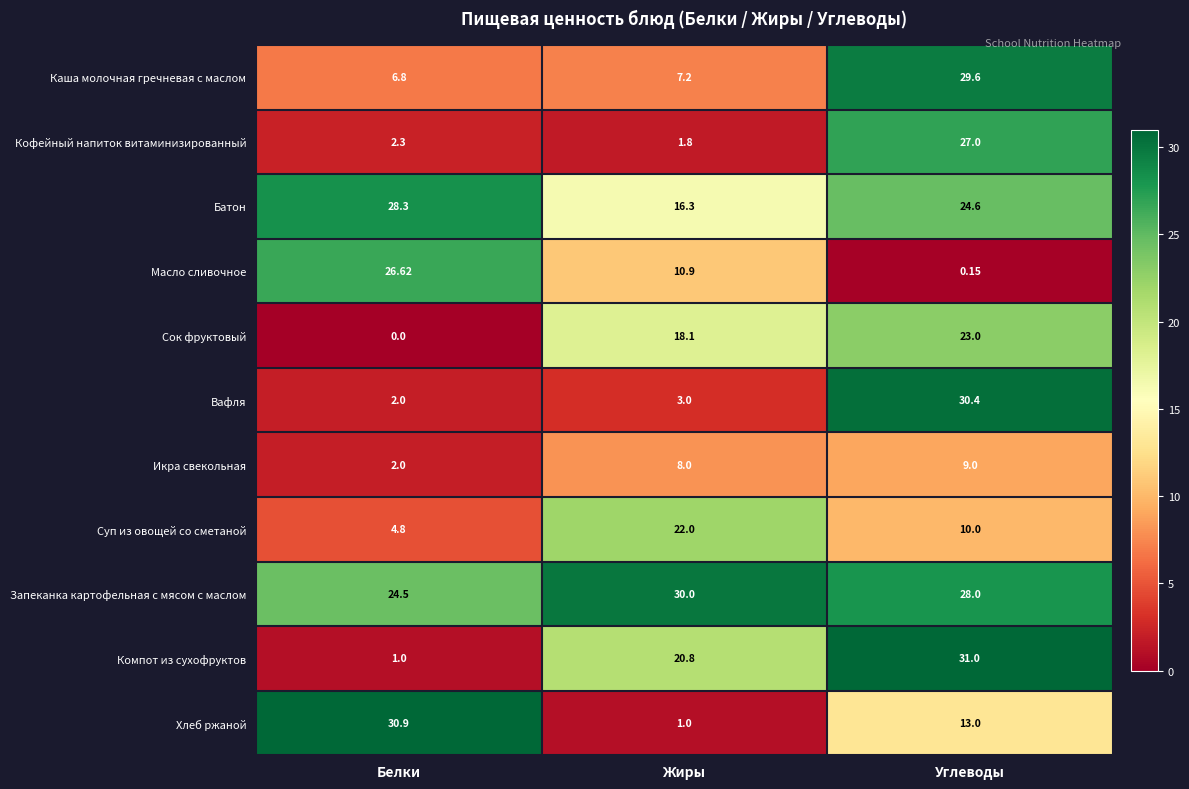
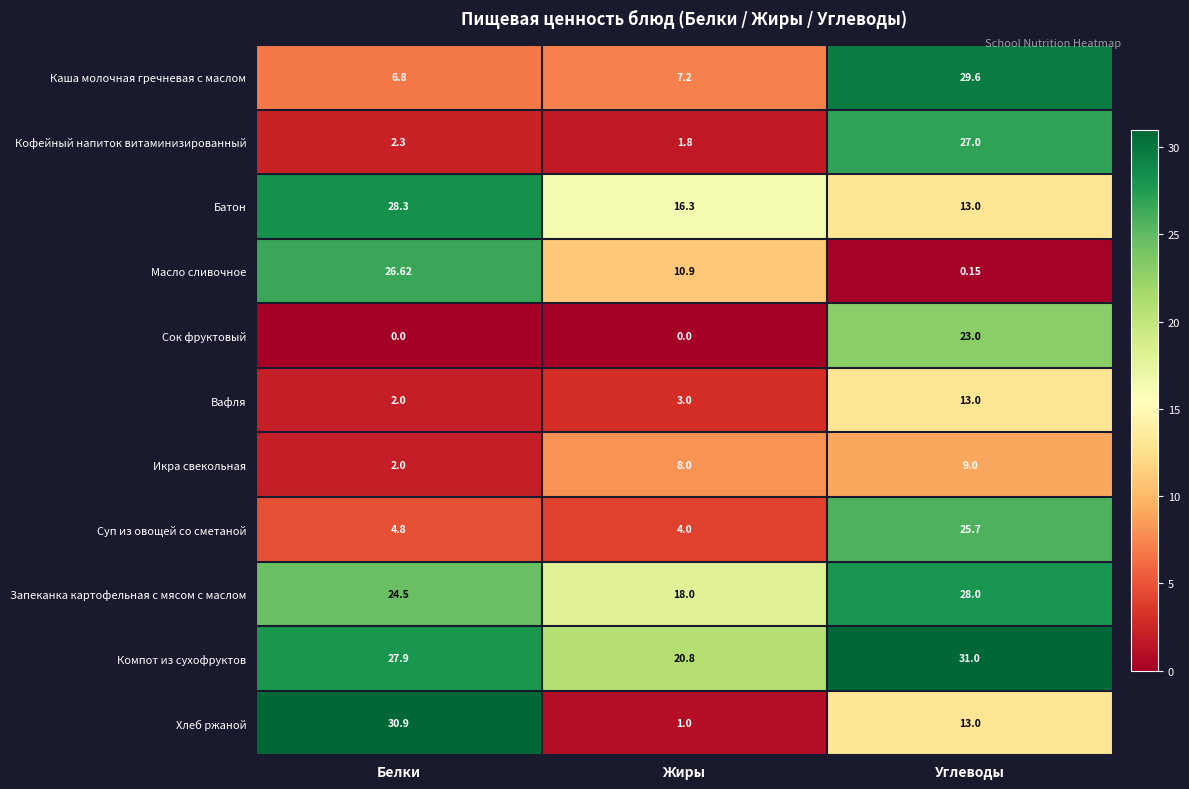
Батон, Углеводы: 24.6 -> 13.0
Сок фруктовый, Жиры: 18.1 -> 0.0
Вафля, Углеводы: 30.4 -> 13.0
Суп из овощей со сметаной, Жиры: 22.0 -> 4.0
Суп из овощей со сметаной, Углеводы: 10.0 -> 25.7
Запеканка картофельная с мясом с маслом, Жиры: 30.0 -> 18.0
Компот из сухофруктов, Белки: 1.0 -> 27.9
